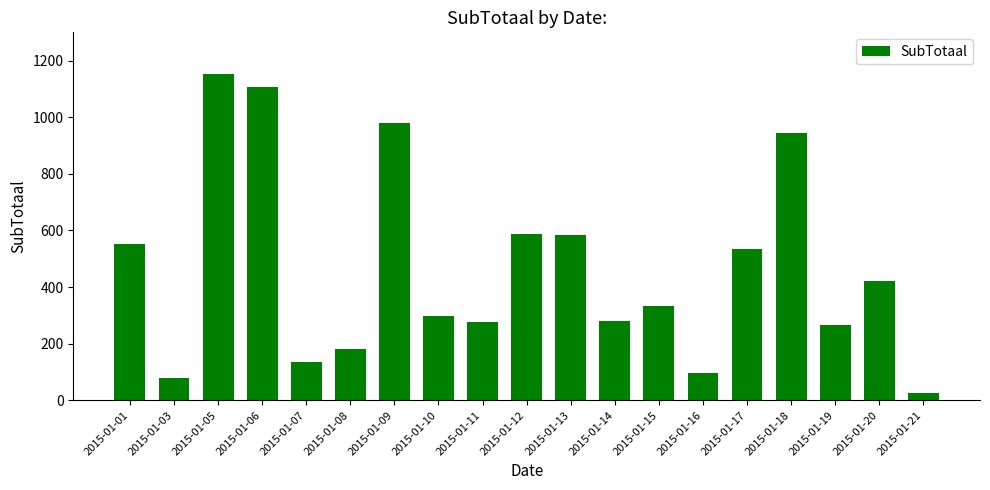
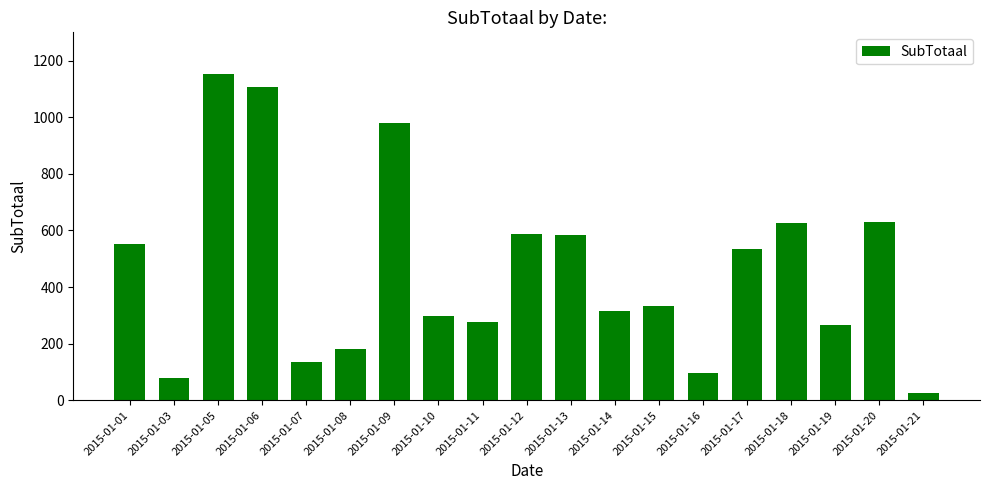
2015-01-14: 280 -> 320
2015-01-18: 940 -> 630
2015-01-20: 420 -> 630
